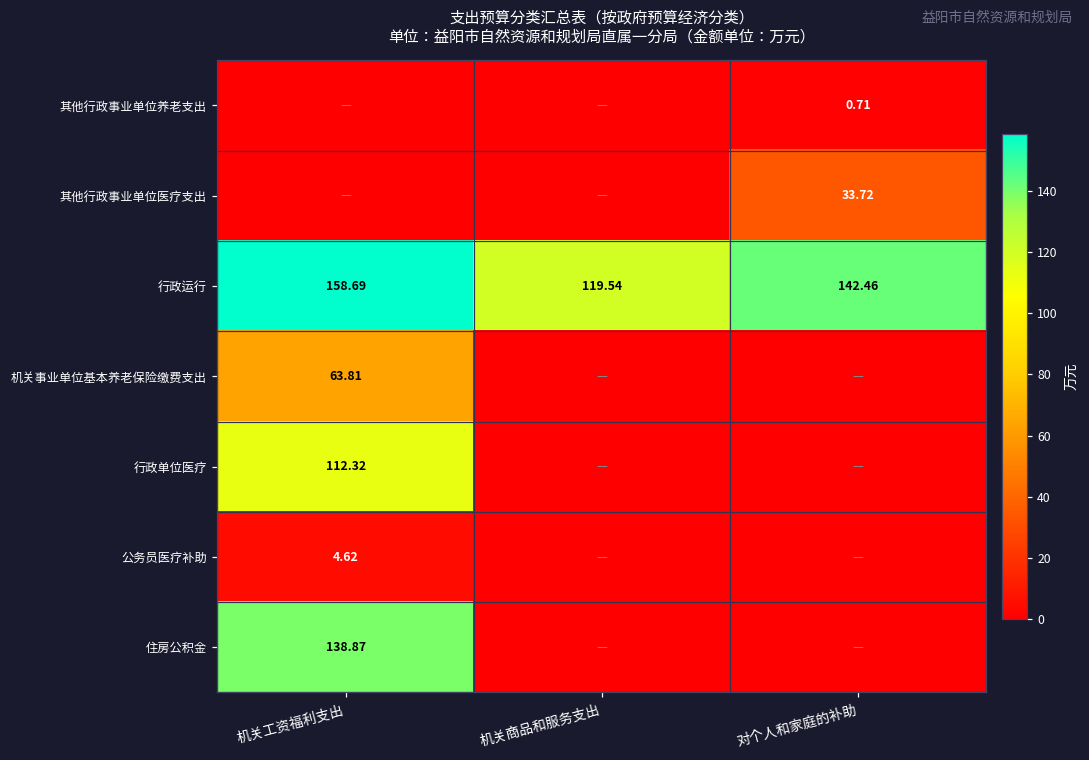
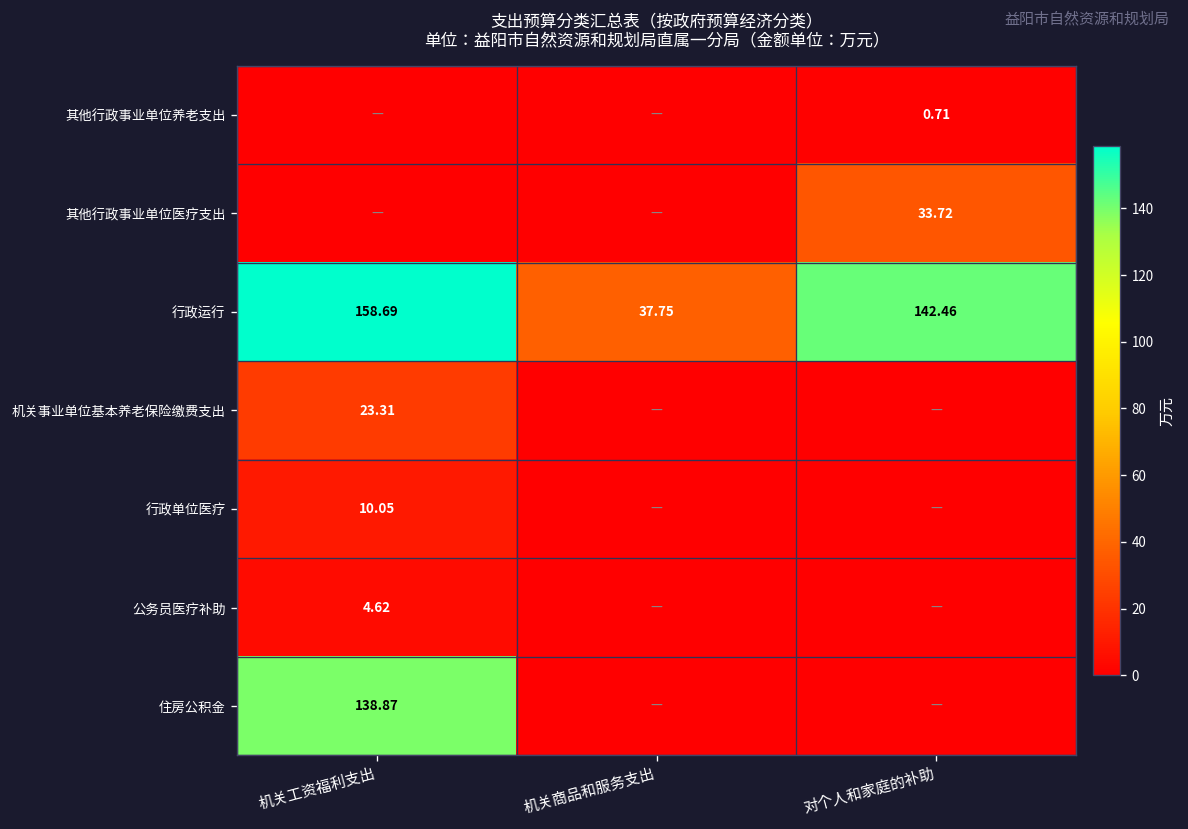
行政运行, 机关商品和服务支出: 119.54 -> 37.75
机关事业单位基本养老保险缴费支出, 机关工资福利支出: 63.81 -> 23.31
行政单位医疗, 机关工资福利支出: 112.32 -> 10.05
